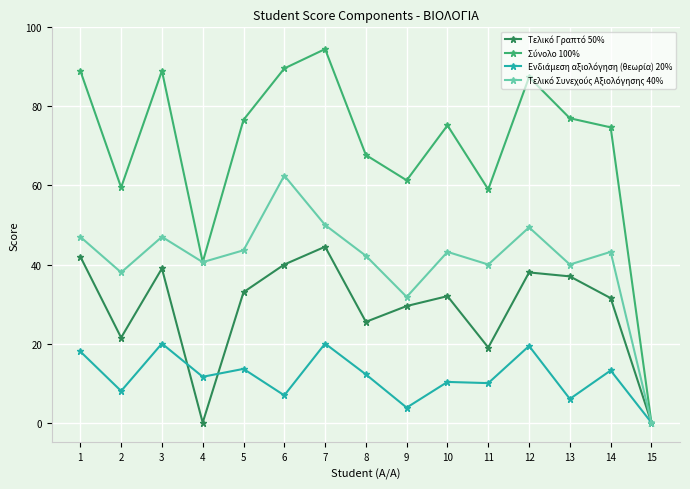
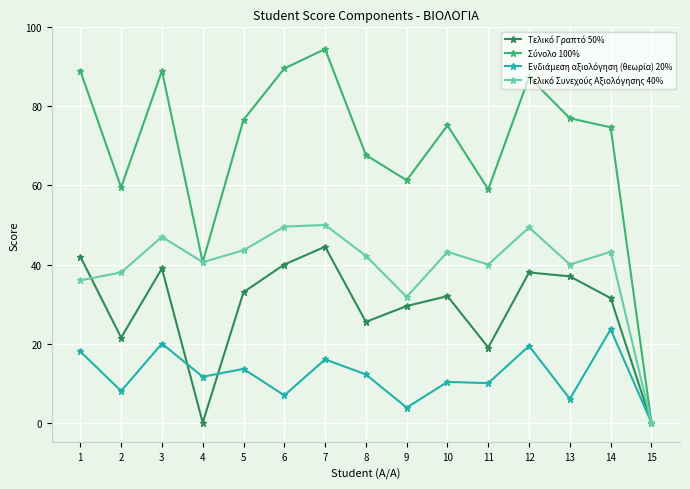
Τελικό Συνεχούς Αξιολόγησης 40%, 1: 47 -> 36
Τελικό Συνεχούς Αξιολόγησης 40%, 6: 63 -> 50
Ενδιάμεση αξιολόγηση (θεωρία) 20%, 7: 20 -> 16
Ενδιάμεση αξιολόγηση (θεωρία) 20%, 14: 13 -> 24
